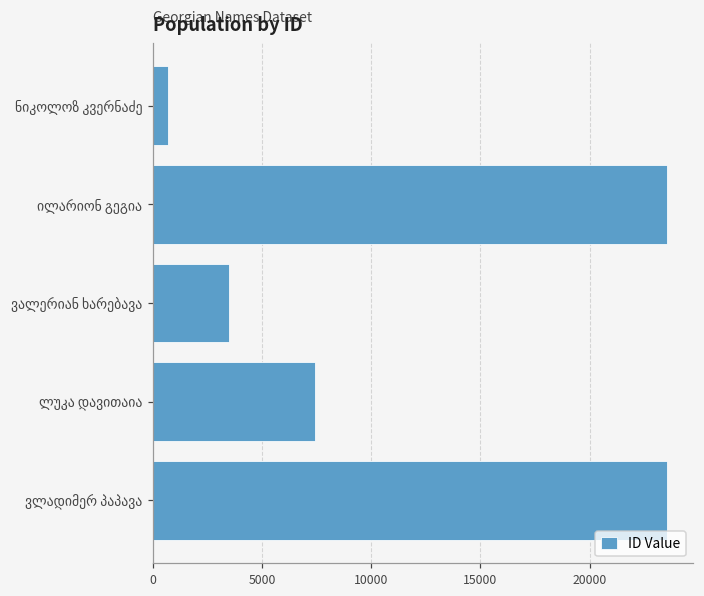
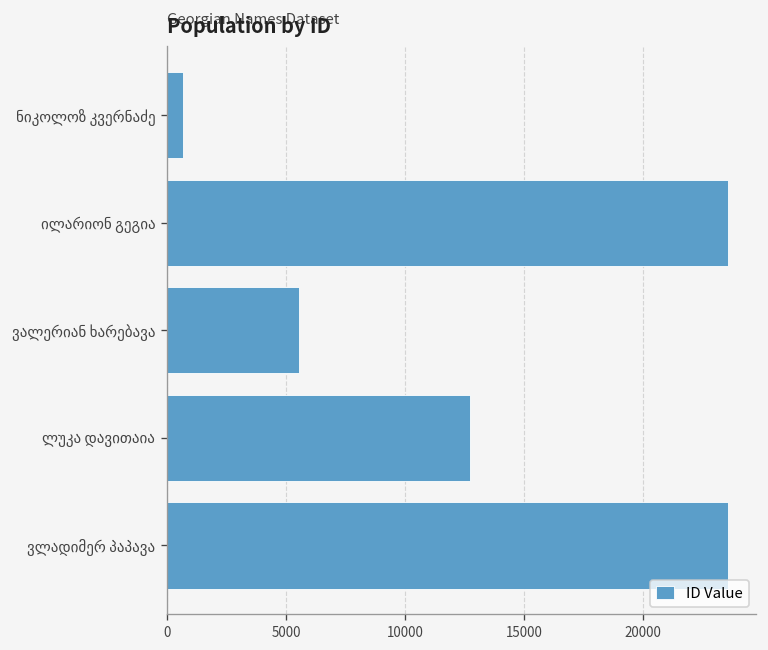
ვალერიან ხარებავა: 3500 -> 5600
ლუკა დავითაია: 7400 -> 12700
